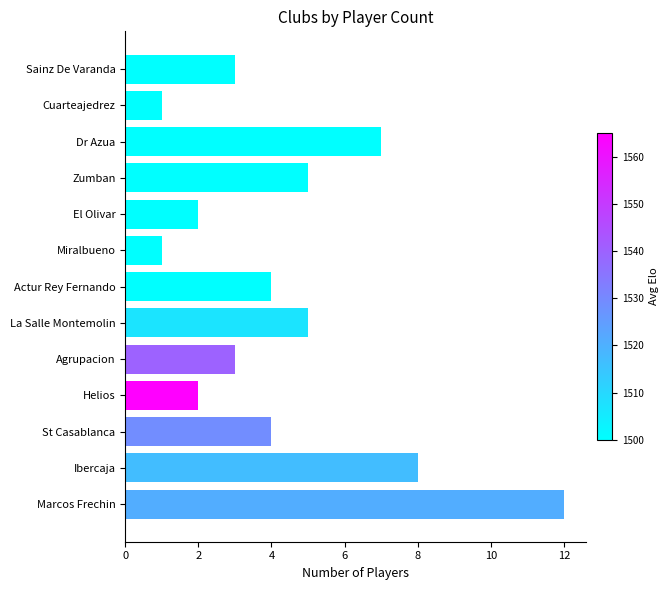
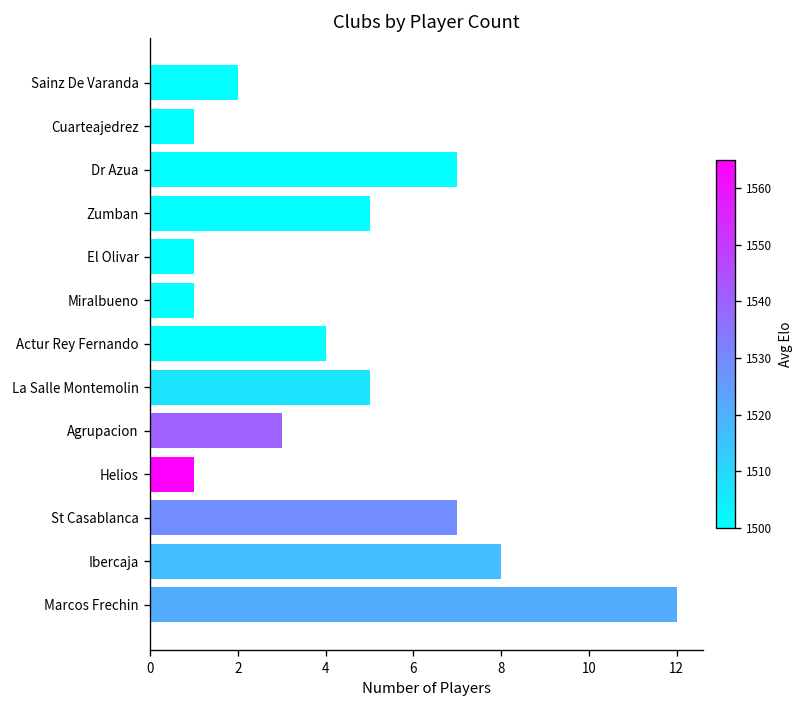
Sainz De Varanda: 3 -> 2
El Olivar: 2 -> 1
Helios: 2 -> 1
St Casablanca: 4 -> 7
